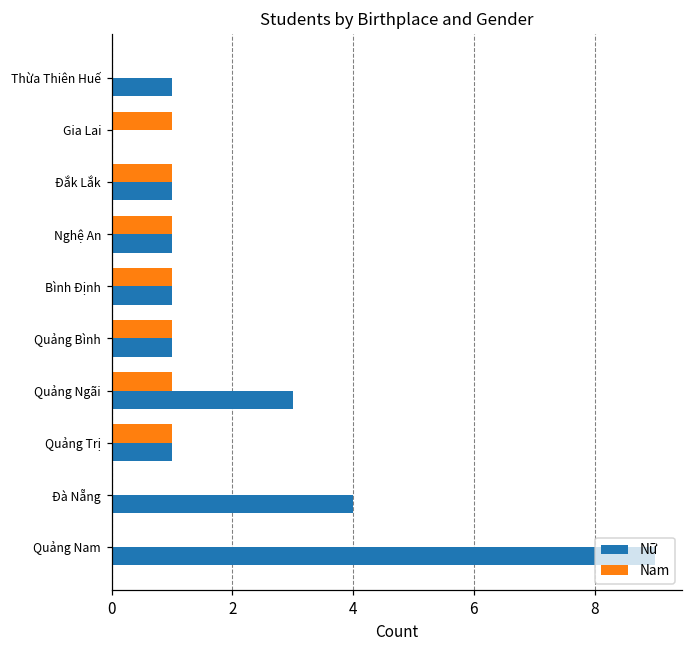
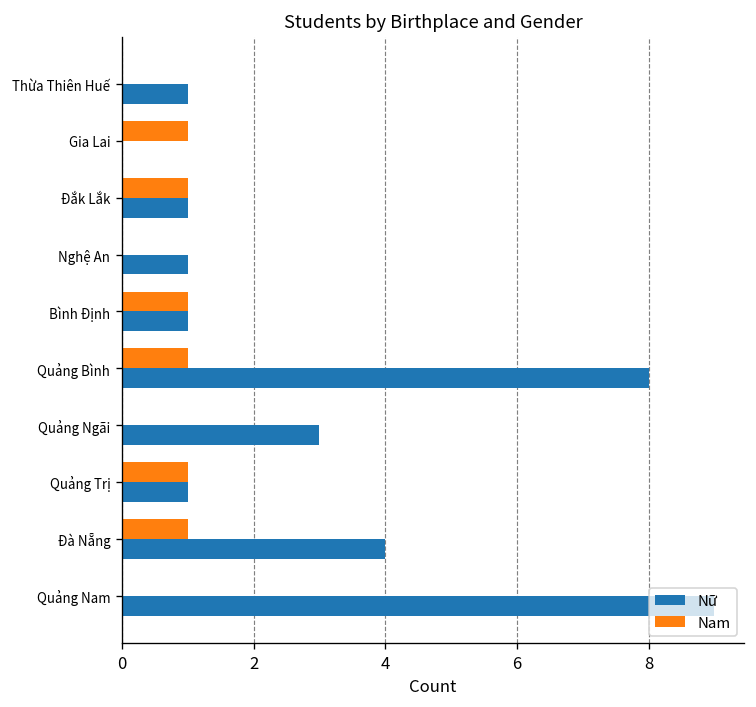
Nam, Nghệ An: 1 -> 0
Nữ, Quảng Bình: 1 -> 8
Nam, Quảng Ngãi: 1 -> 0
Nam, Đà Nẵng: 0 -> 1
